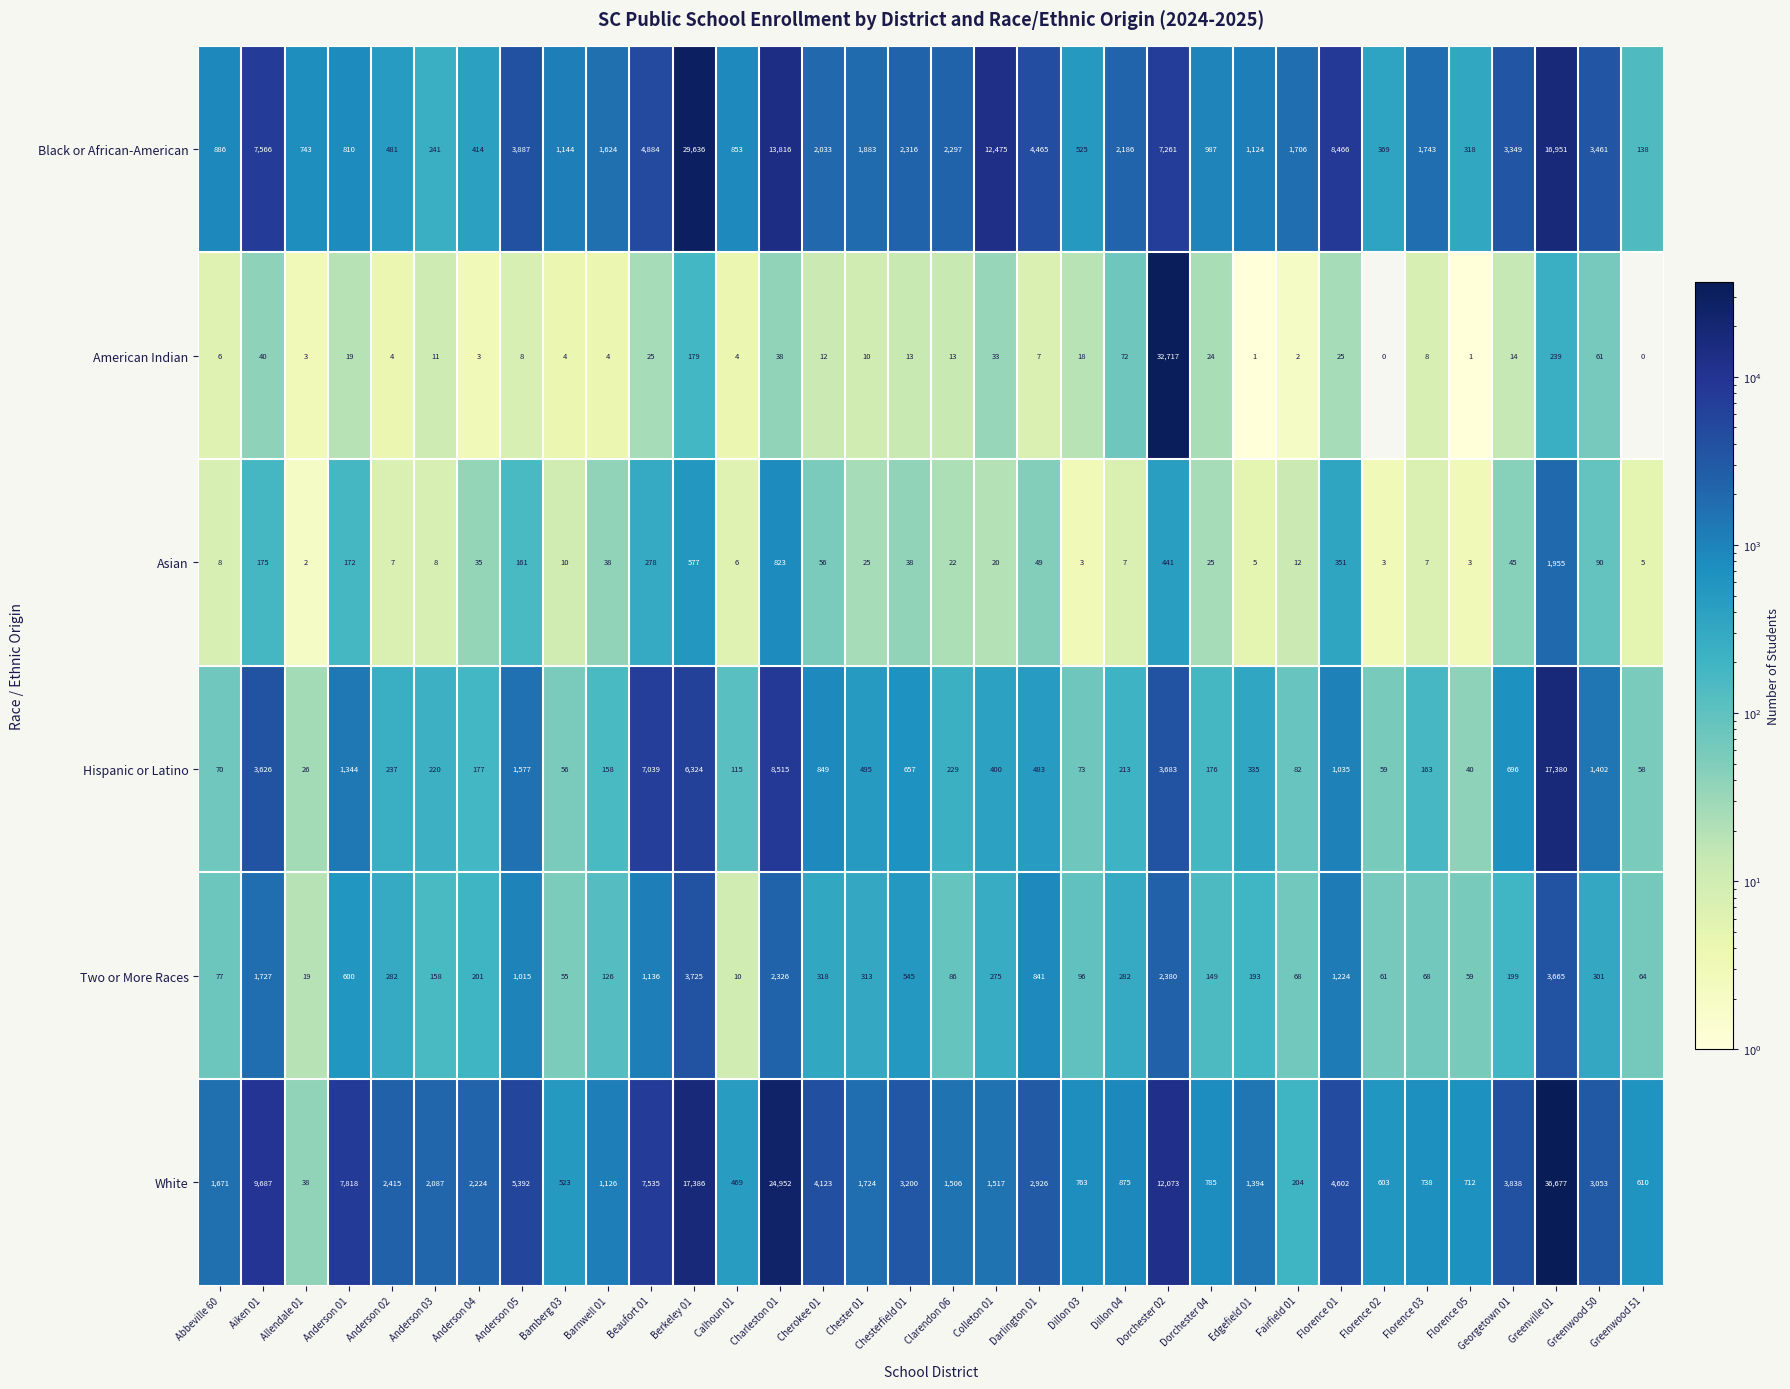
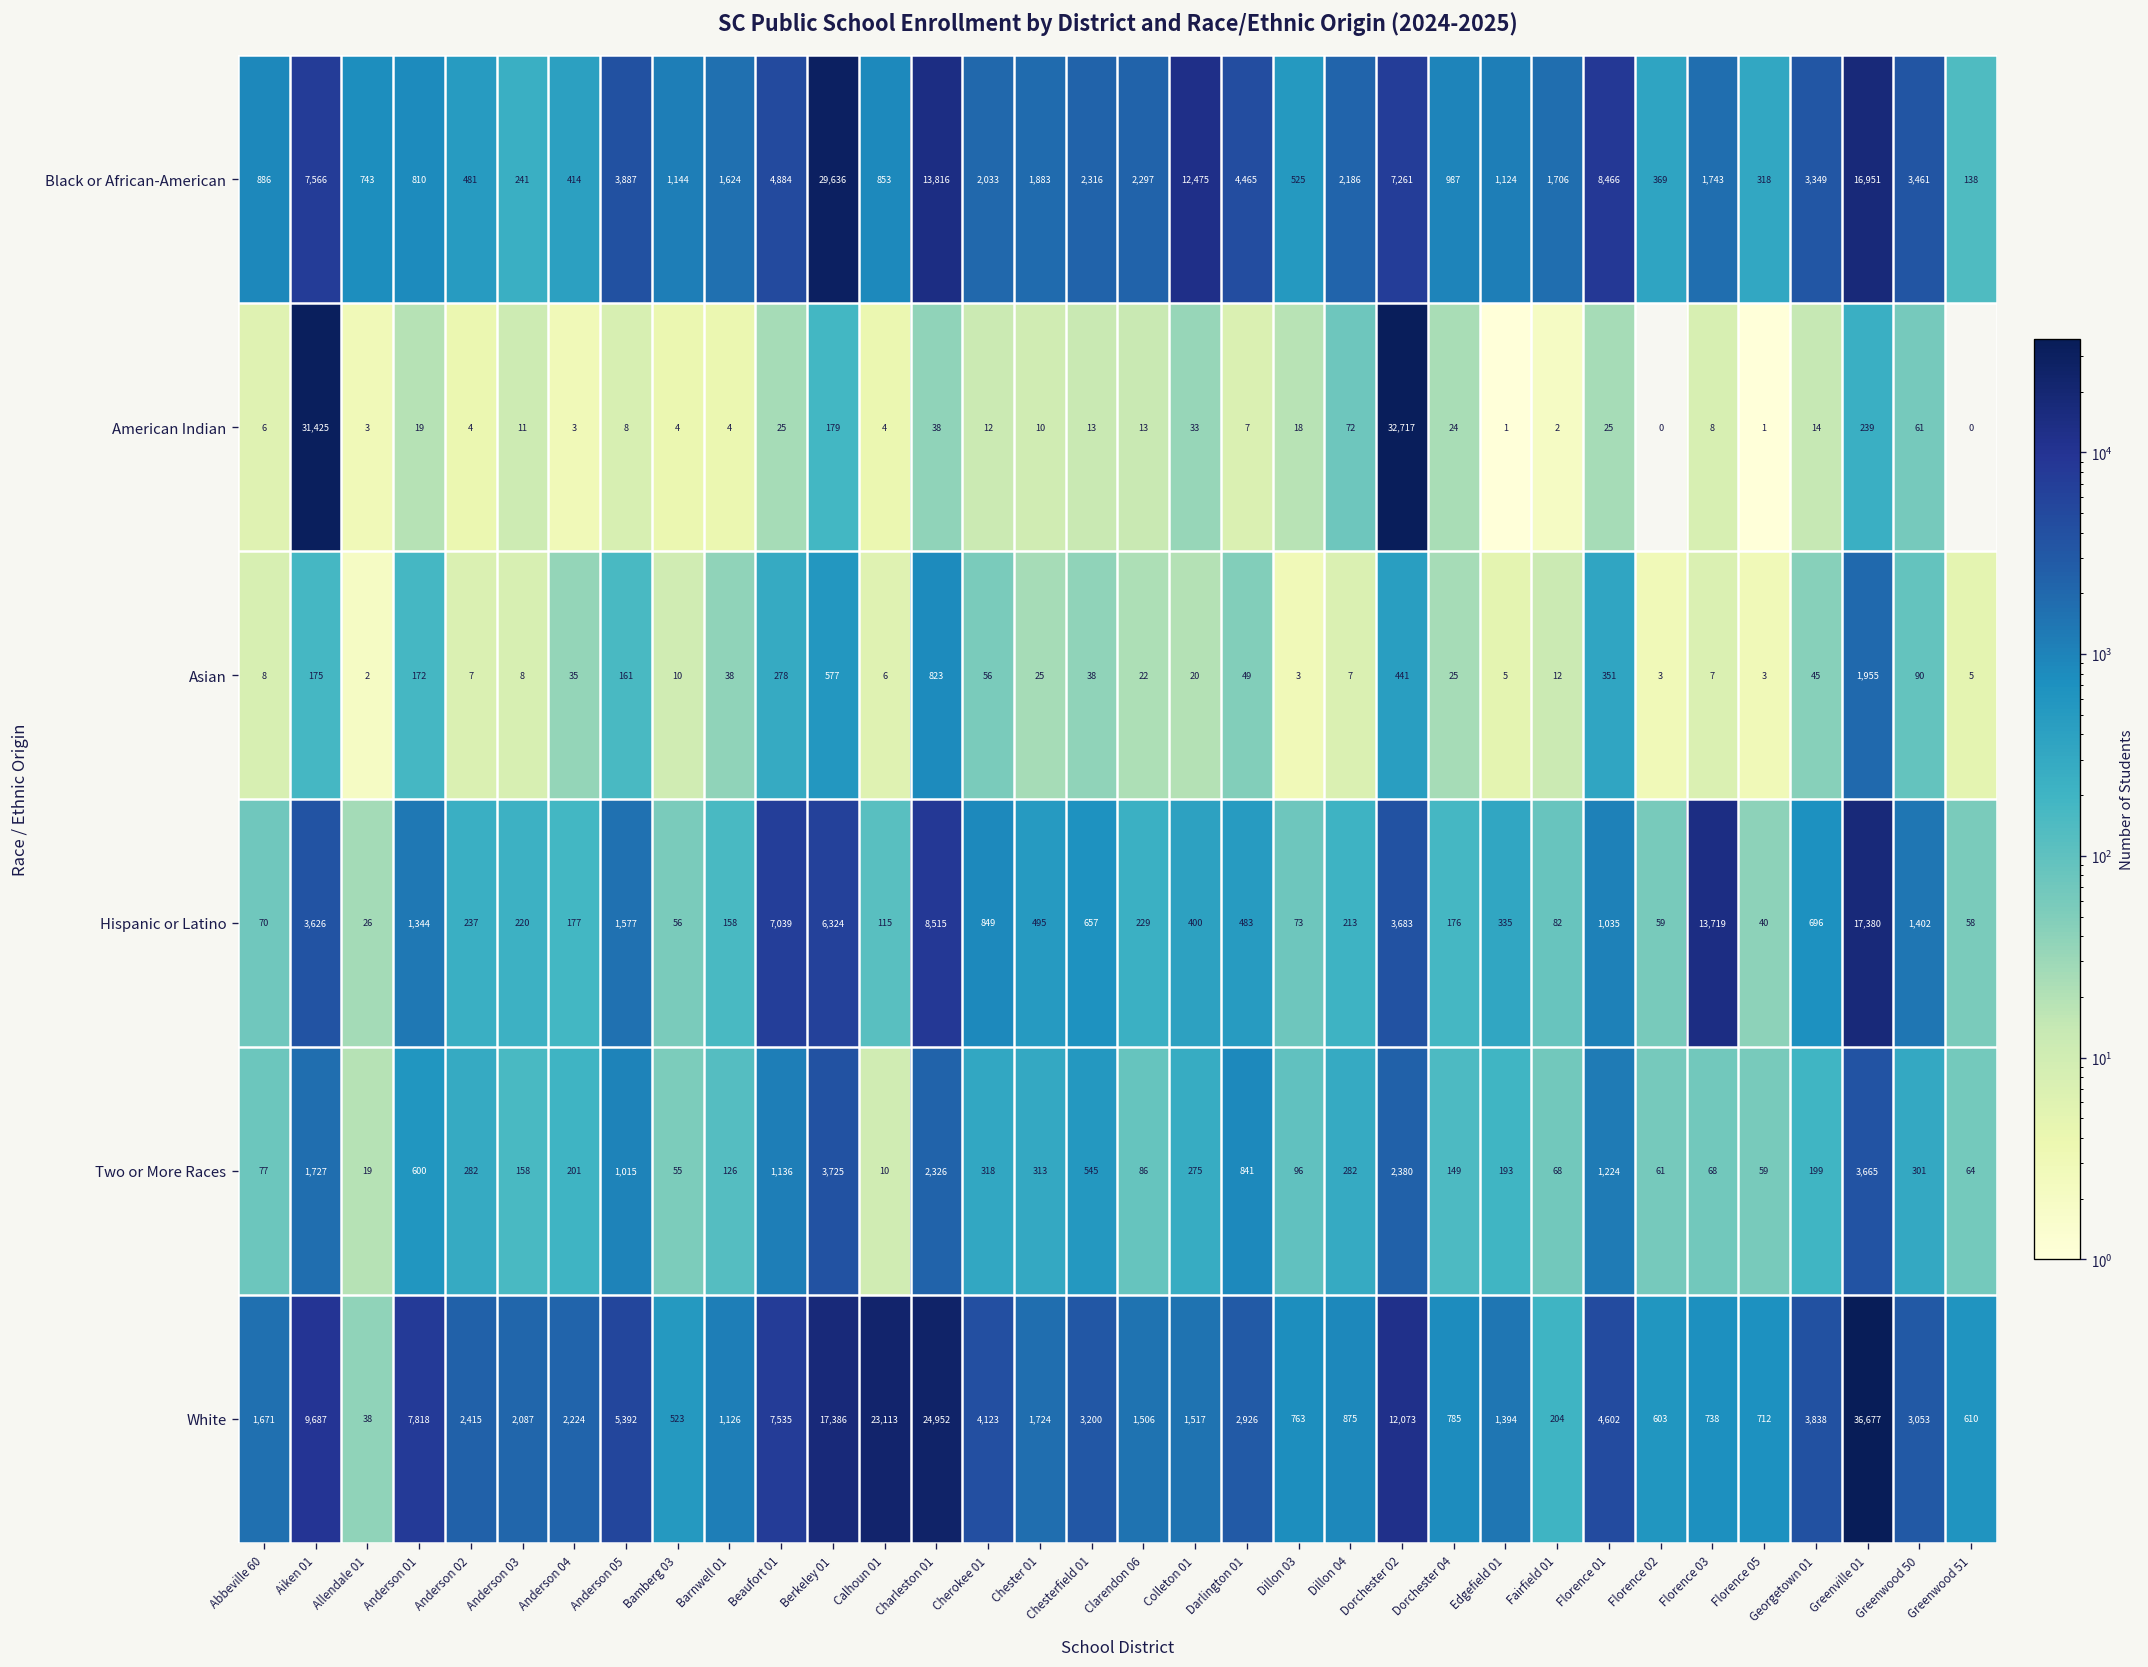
American Indian, Aiken 01: 40 -> 31,425
Hispanic or Latino, Florence 03: 163 -> 13,719
White, Calhoun 01: 469 -> 23,113
